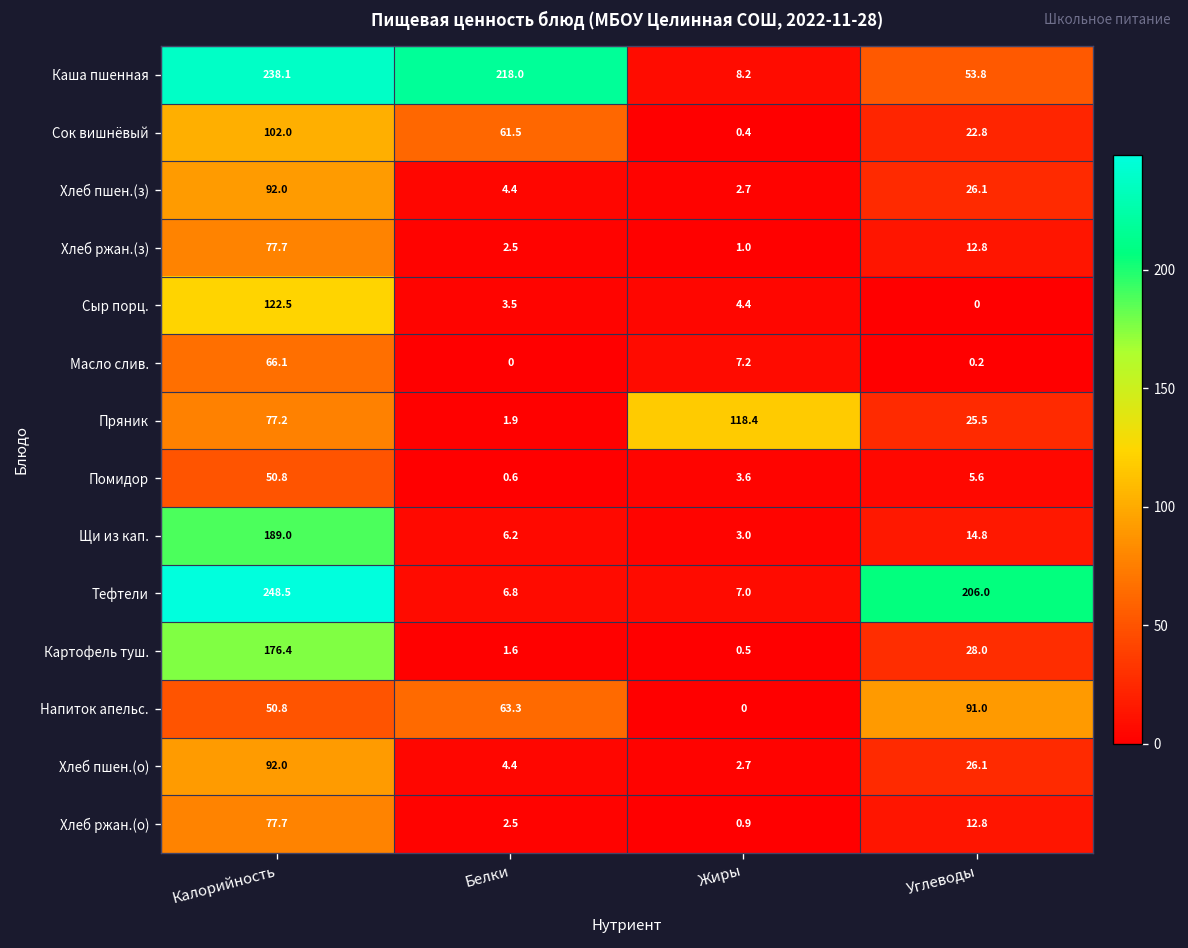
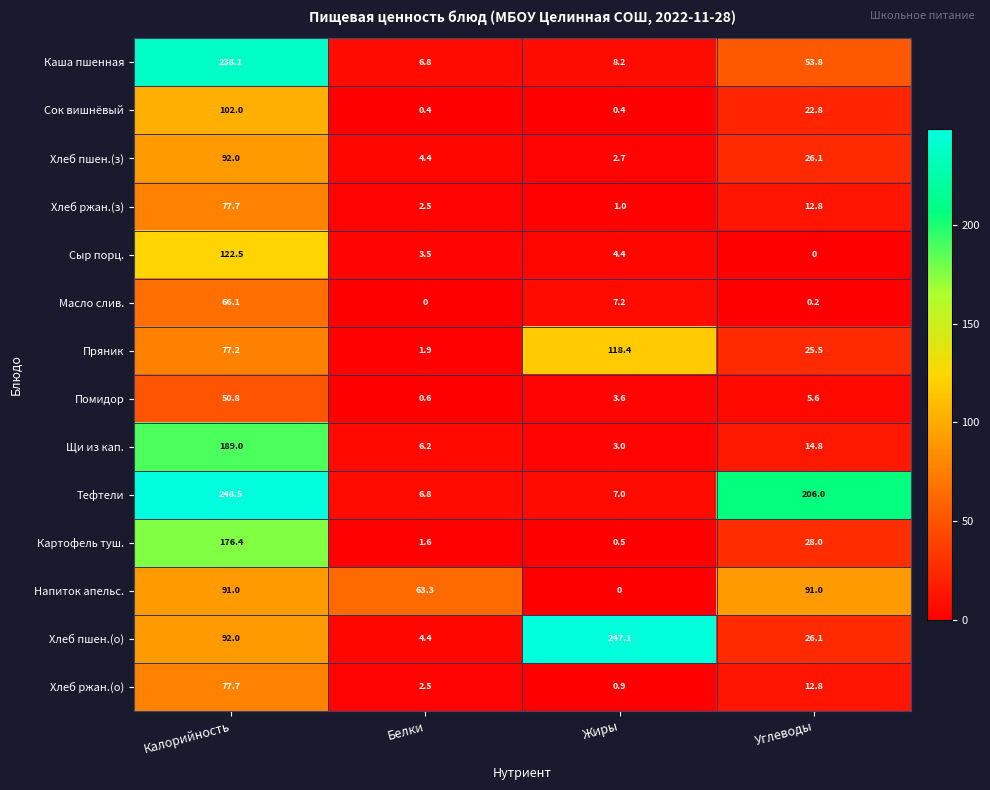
Каша пшенная, Белки: 218.0 -> 6.8
Сок вишнёвый, Белки: 61.5 -> 0.4
Напиток апельс., Калорийность: 50.8 -> 91.0
Хлеб пшен.(о), Жиры: 2.7 -> 247.1
